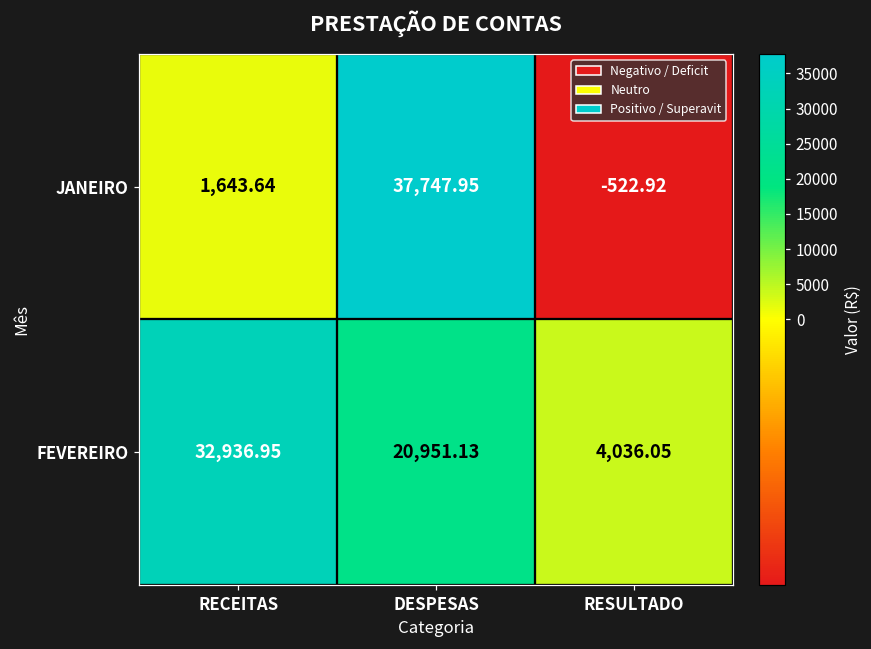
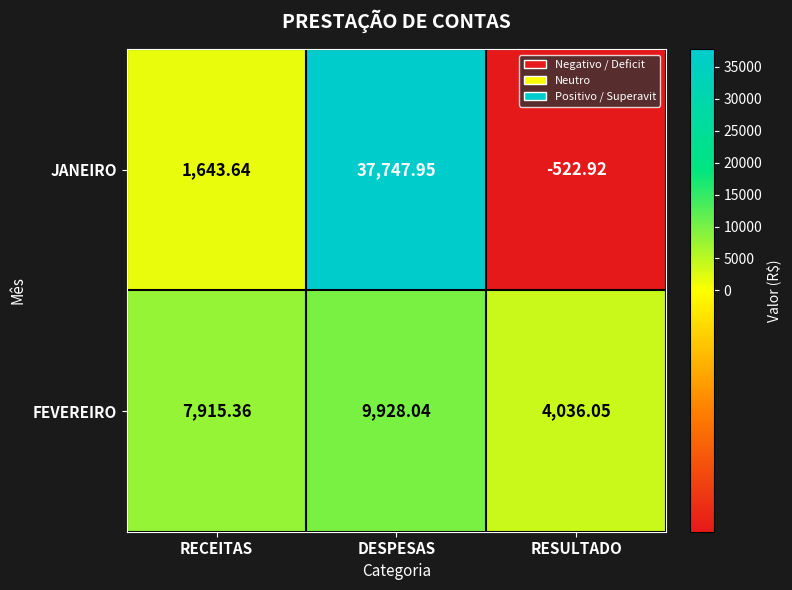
FEVEREIRO, RECEITAS: 32,936.95 -> 7,915.36
FEVEREIRO, DESPESAS: 20,951.13 -> 9,928.04
